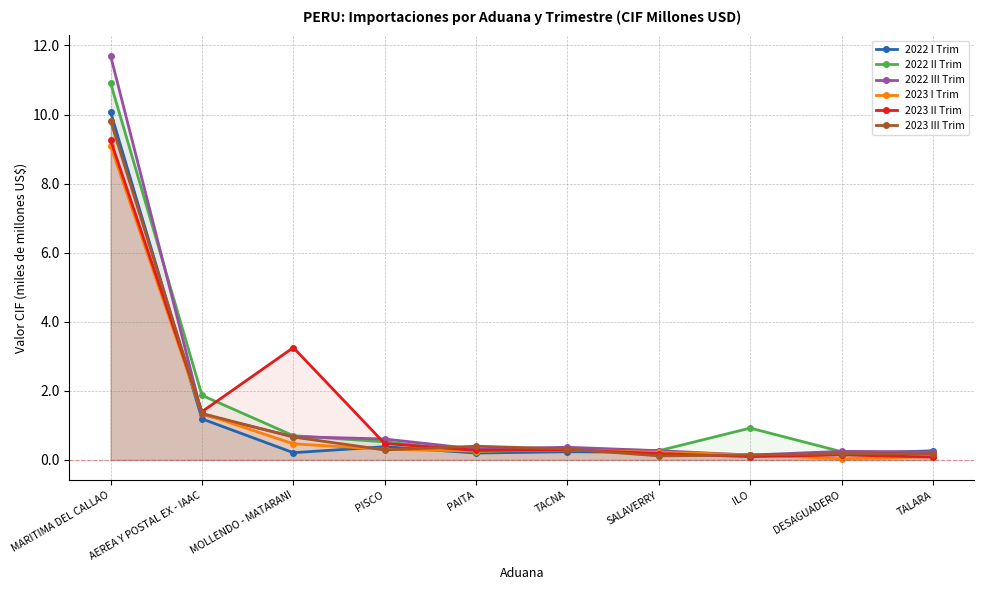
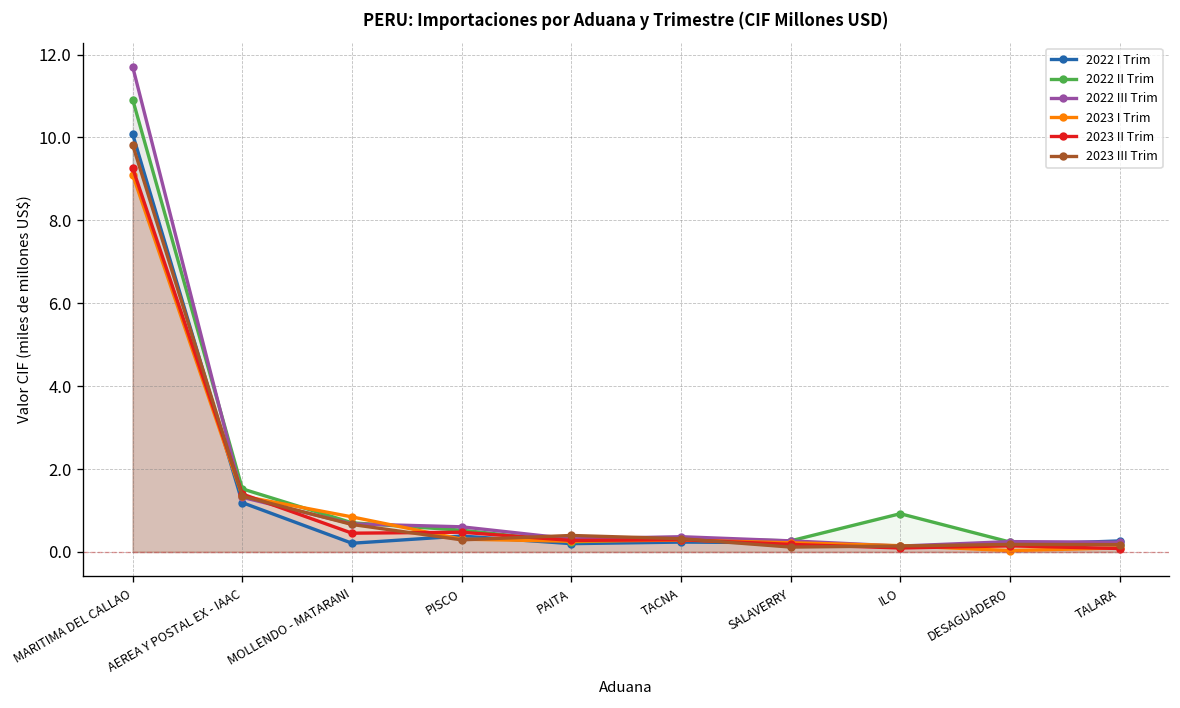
2022 II Trim, AEREA Y POSTAL EX - IAAC: 1.9 -> 1.5
2023 I Trim, MOLLENDO - MATARANI: 0.5 -> 0.8
2023 II Trim, MOLLENDO - MATARANI: 3.3 -> 0.5
